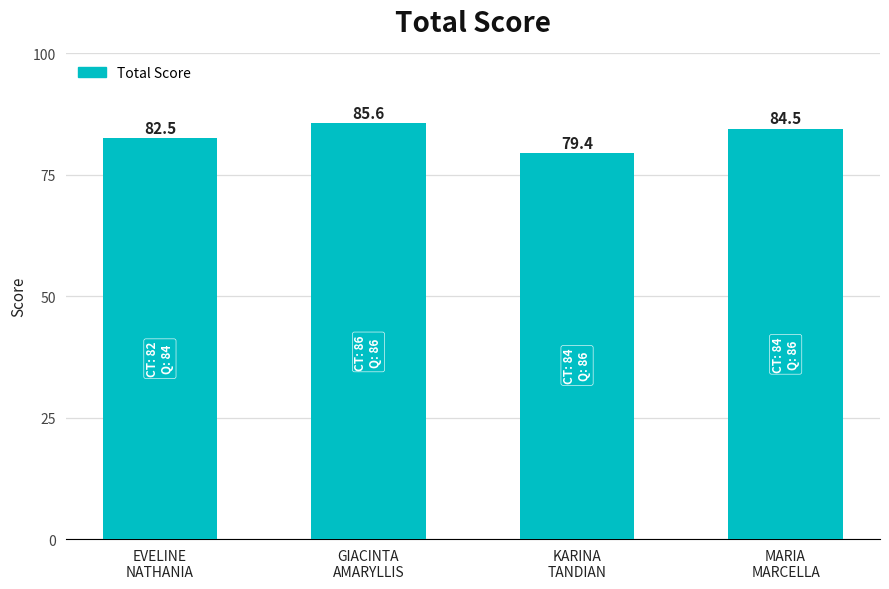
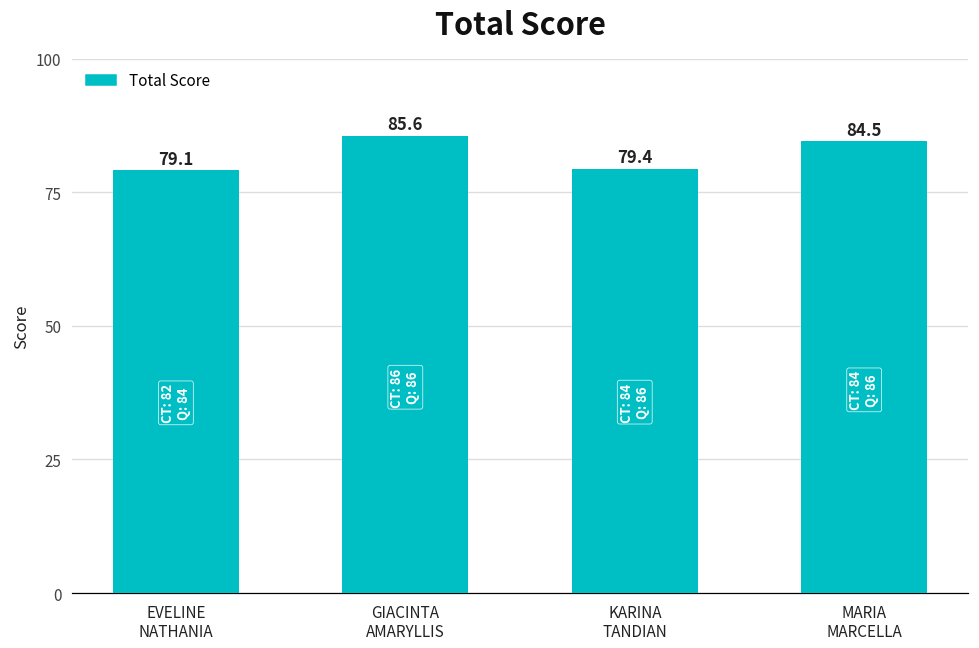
EVELINE NATHANIA: 82.5 -> 79.1
